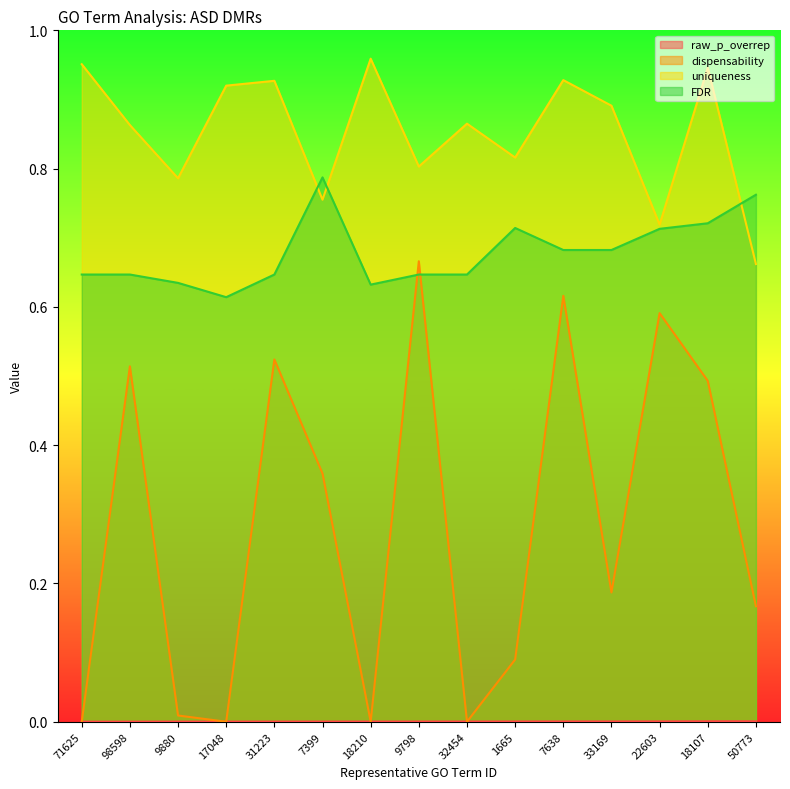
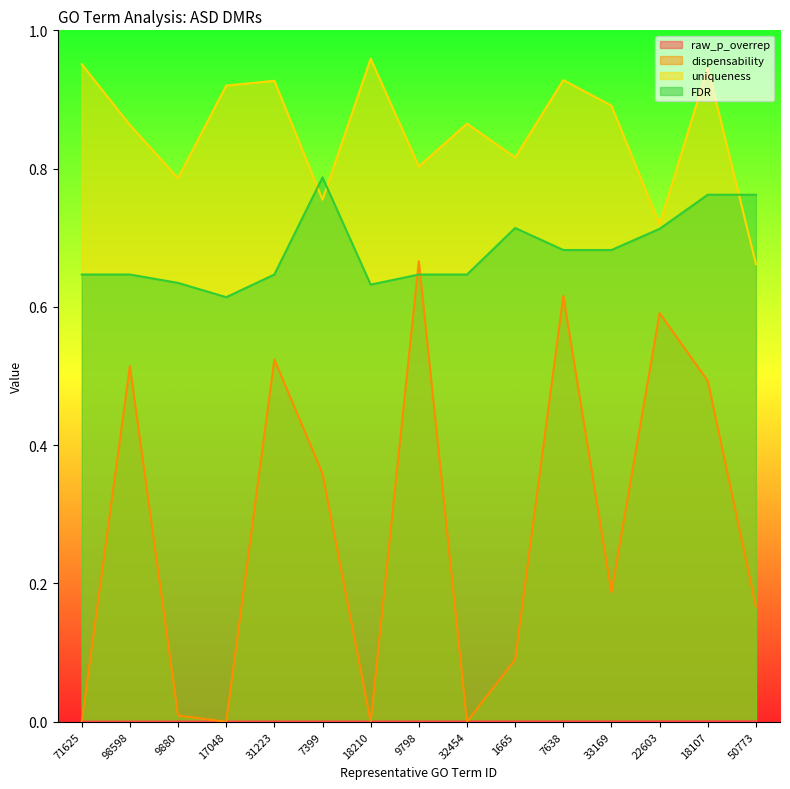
FDR, 18107: 0.72 -> 0.76
